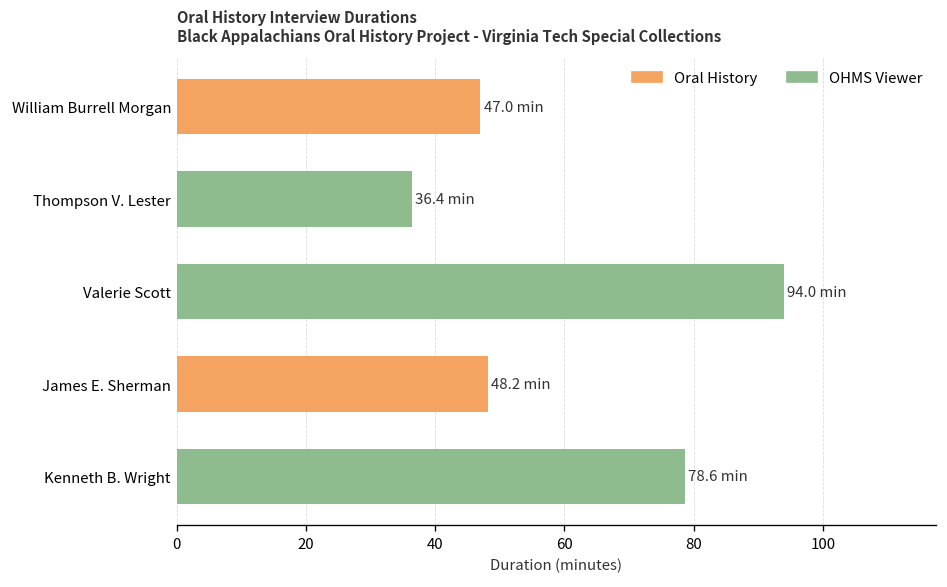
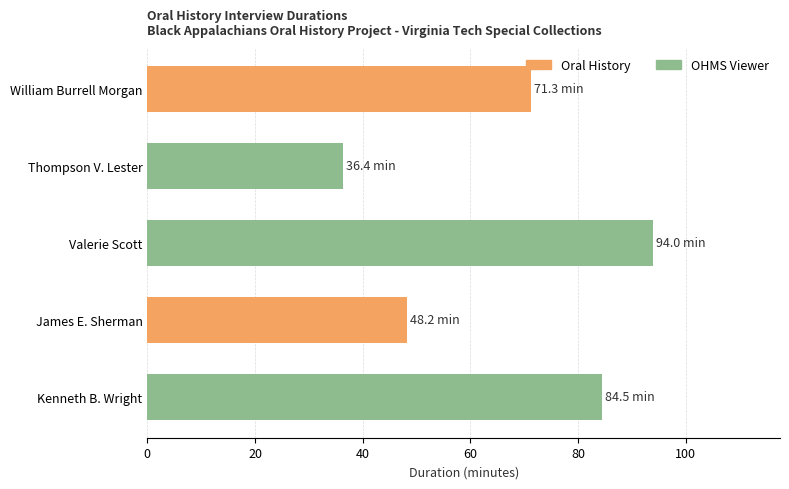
William Burrell Morgan: 47.0 -> 71.3
Kenneth B. Wright: 78.6 -> 84.5
